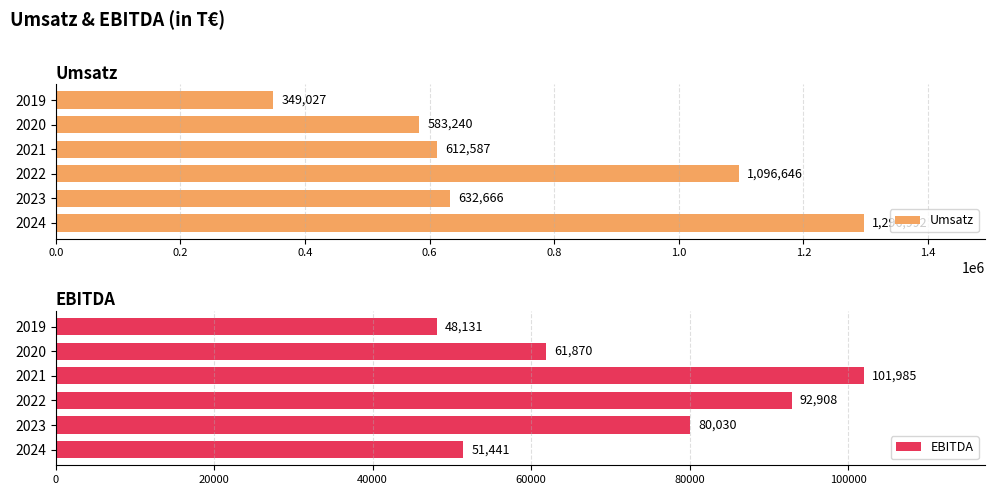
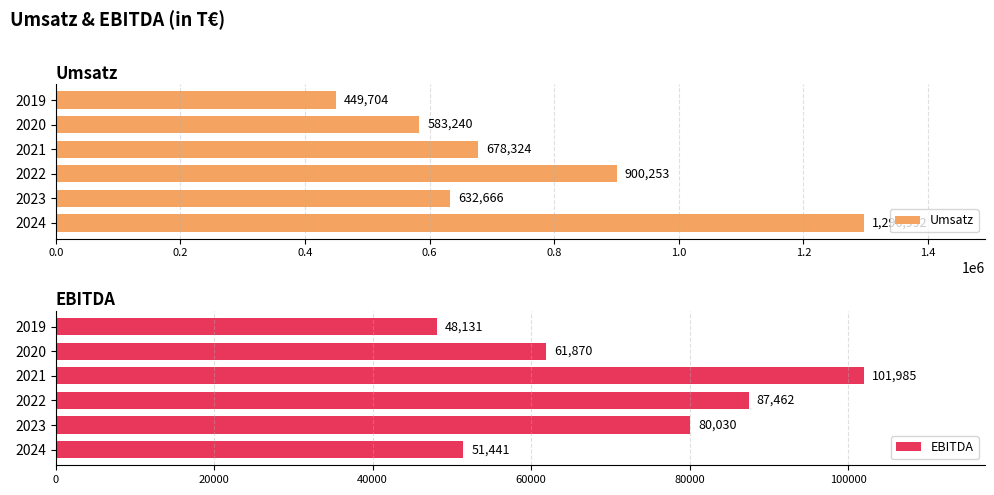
Umsatz, 2019: 349,027 -> 449,704
Umsatz, 2021: 612,587 -> 678,324
Umsatz, 2022: 1,096,646 -> 900,253
EBITDA, 2022: 92,908 -> 87,462
